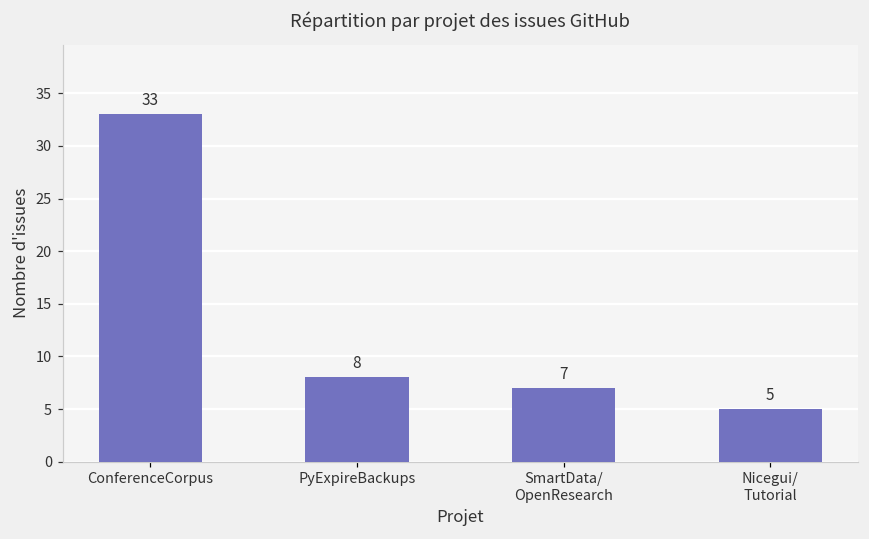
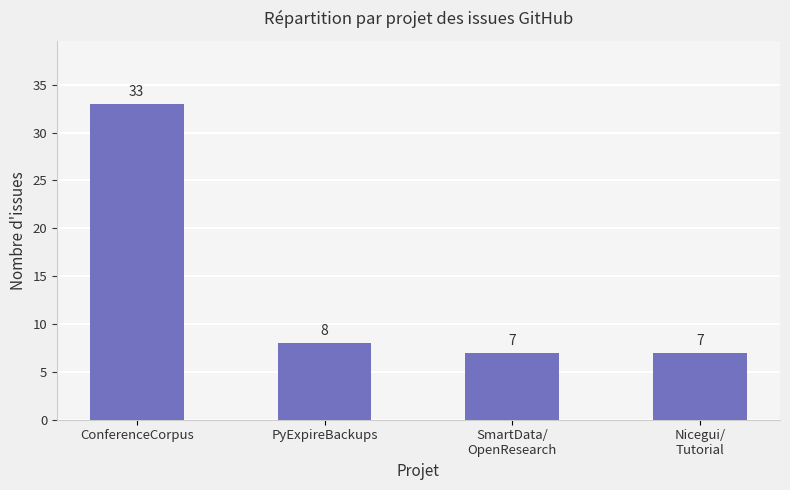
Nicegui/ Tutorial: 5 -> 7
